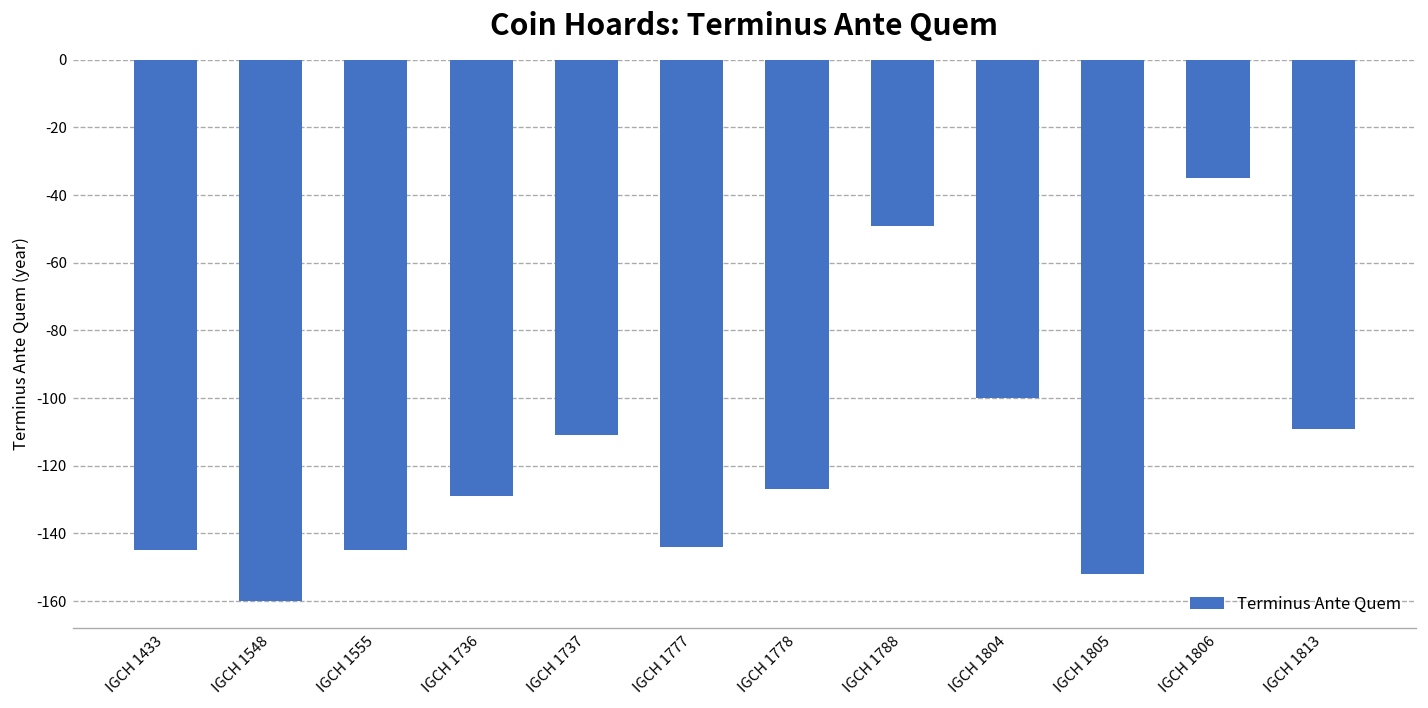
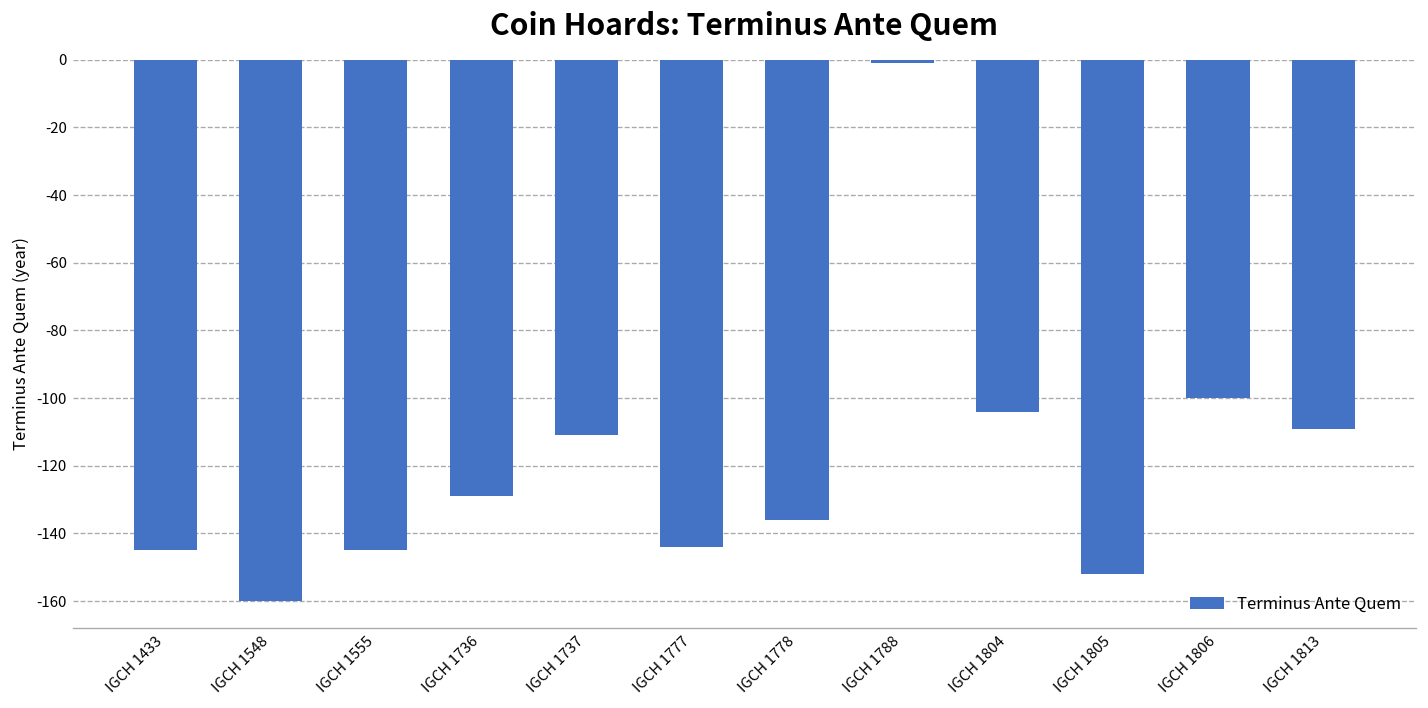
IGCH 1778: -127 -> -136
IGCH 1788: -49 -> -1
IGCH 1804: -100 -> -104
IGCH 1806: -35 -> -100
